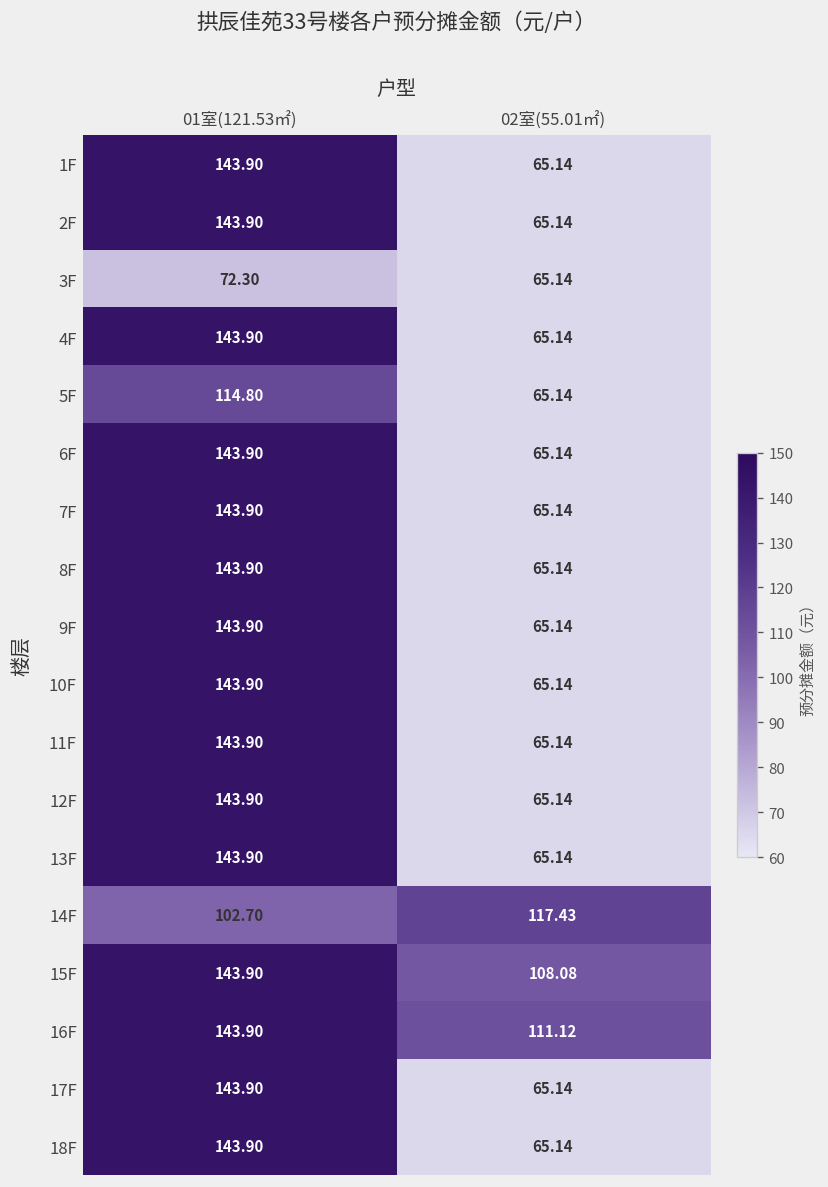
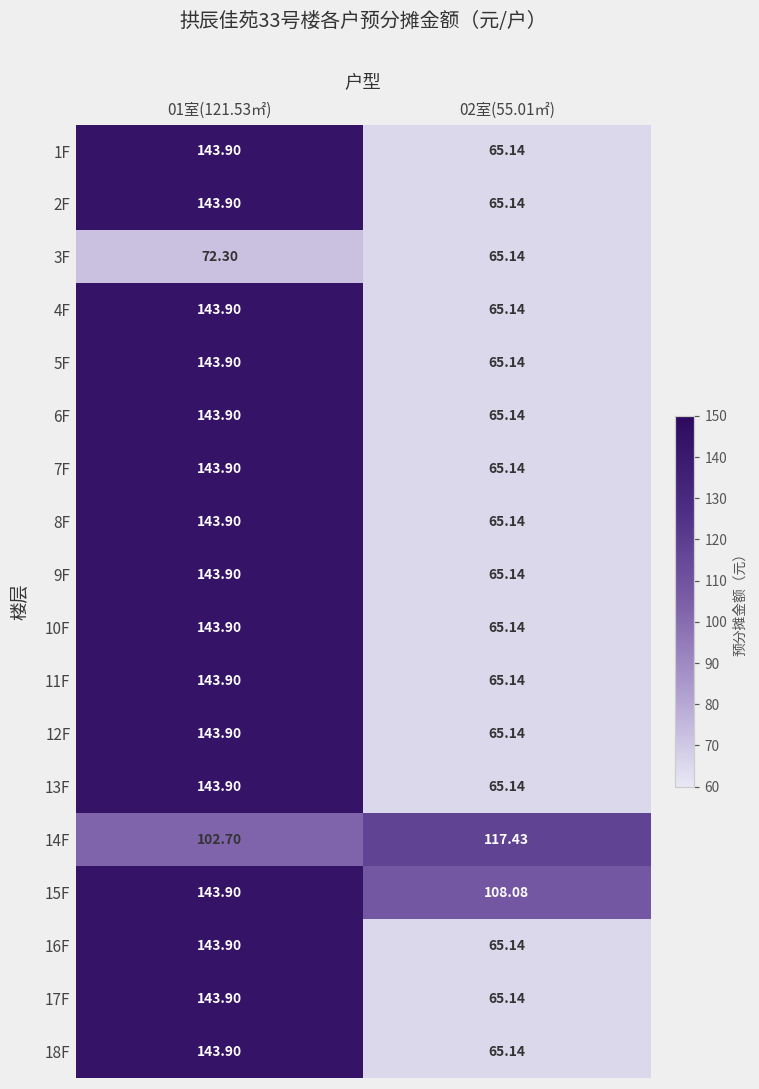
5F, 01室(121.53㎡): 114.80 -> 143.90
16F, 02室(55.01㎡): 111.12 -> 65.14
